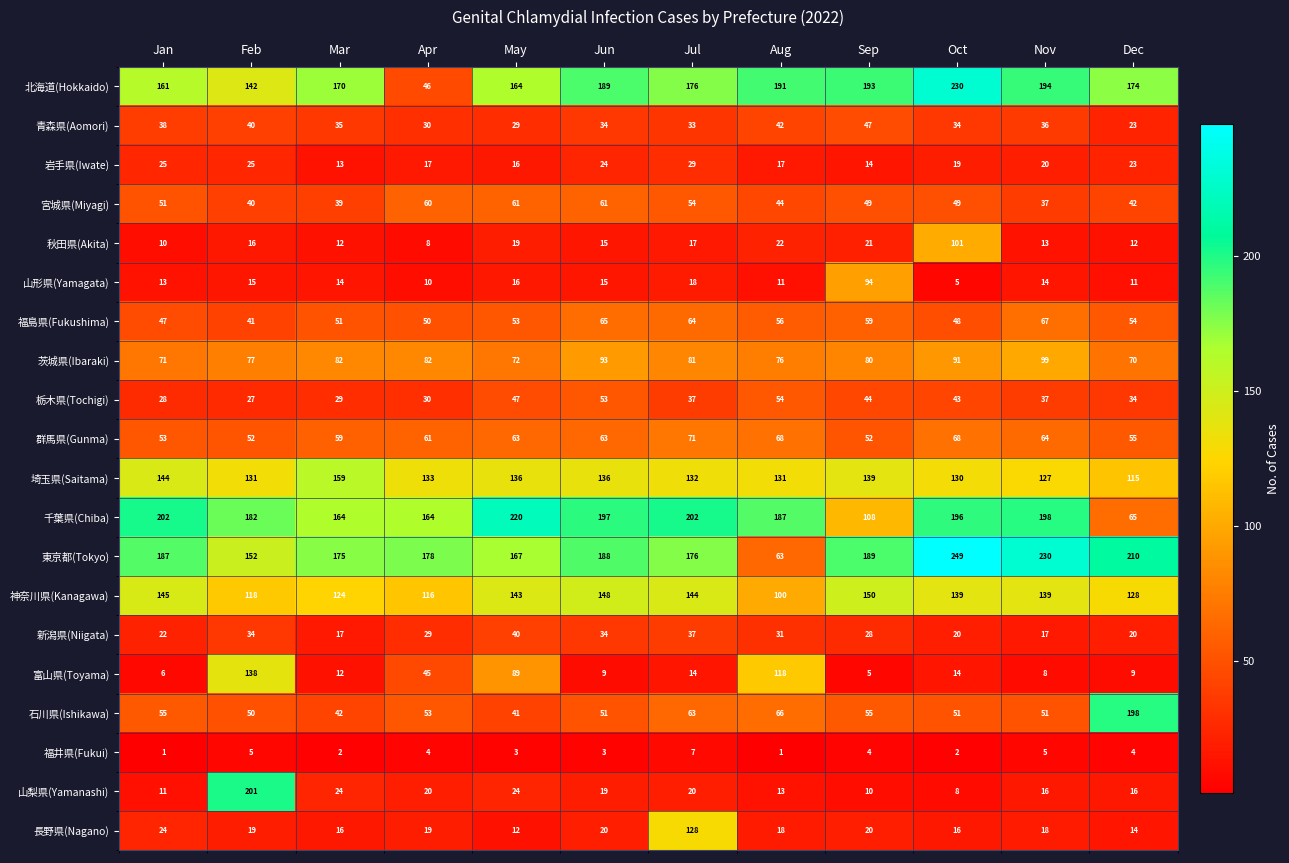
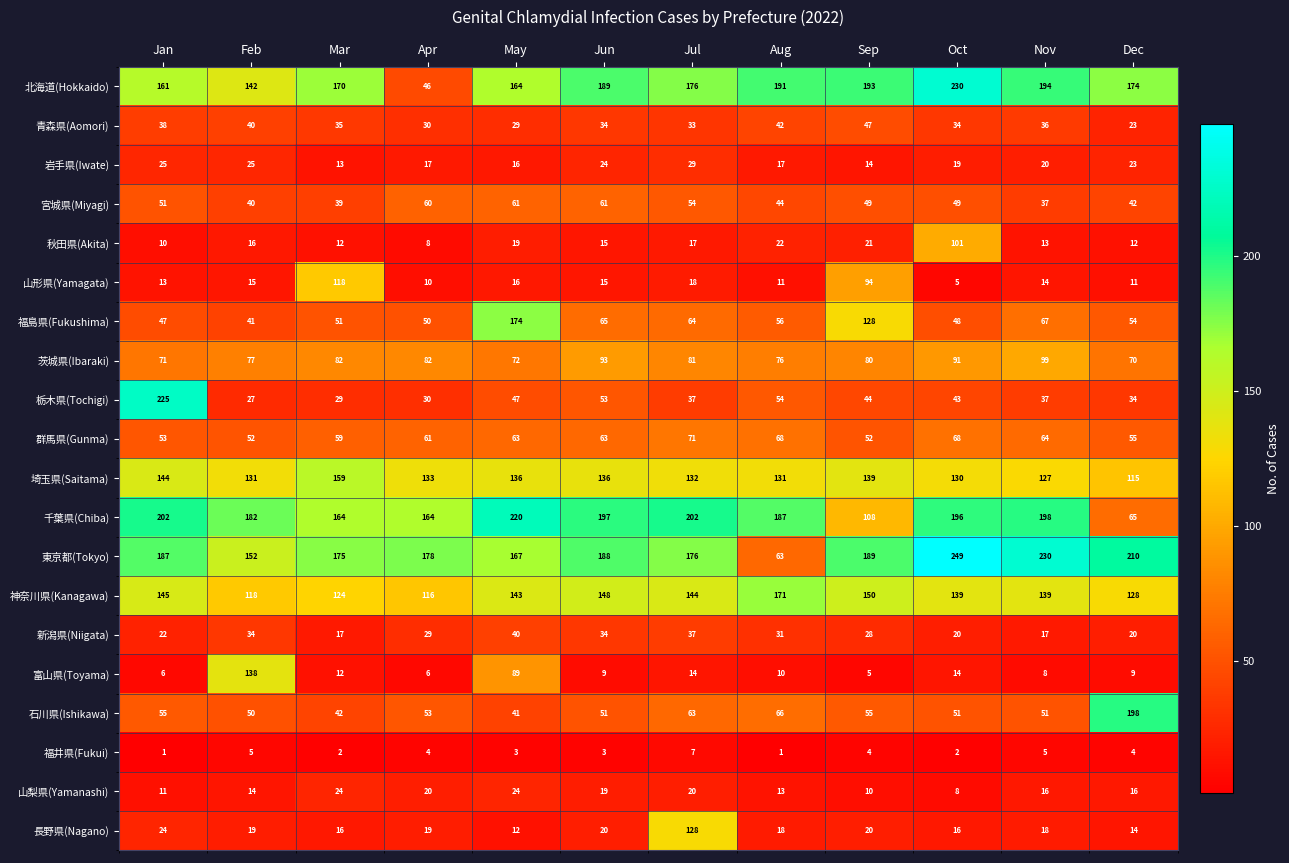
山形県(Yamagata), Mar: 14 -> 118
福島県(Fukushima), May: 53 -> 174
福島県(Fukushima), Sep: 59 -> 128
栃木県(Tochigi), Jan: 28 -> 225
神奈川県(Kanagawa), Aug: 100 -> 171
富山県(Toyama), Apr: 45 -> 6
富山県(Toyama), Aug: 118 -> 10
山梨県(Yamanashi), Feb: 201 -> 14
